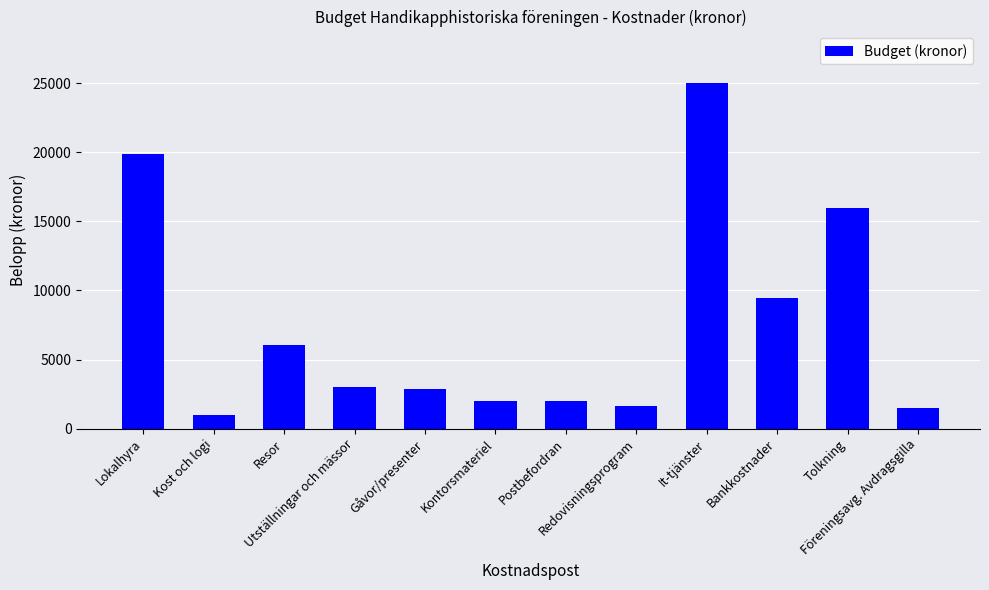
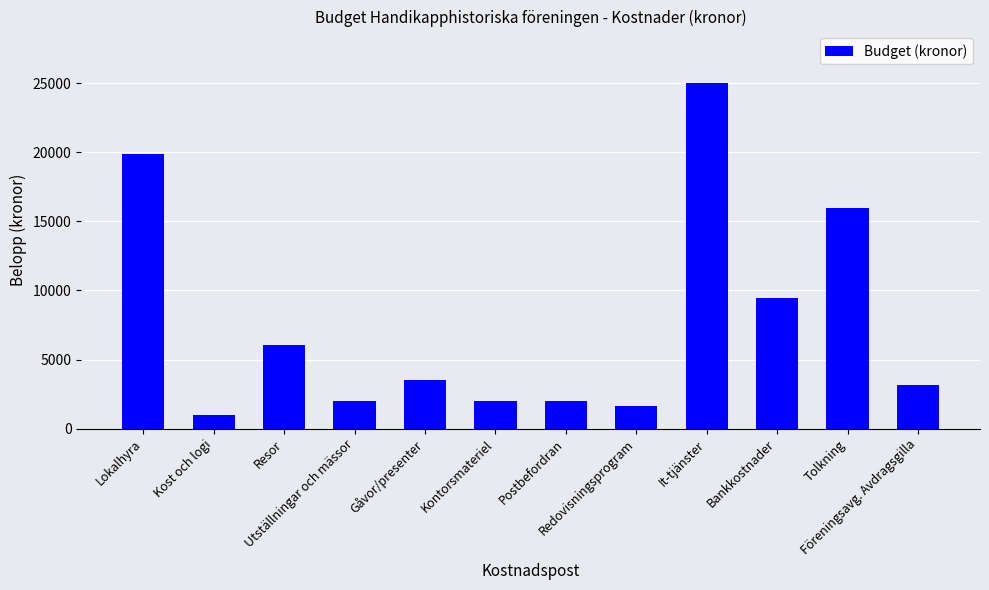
Utställningar och mässor: 3000 -> 2000
Gåvor/presenter: 2900 -> 3500
Föreningsavg. Avdragsgilla: 1500 -> 3200
